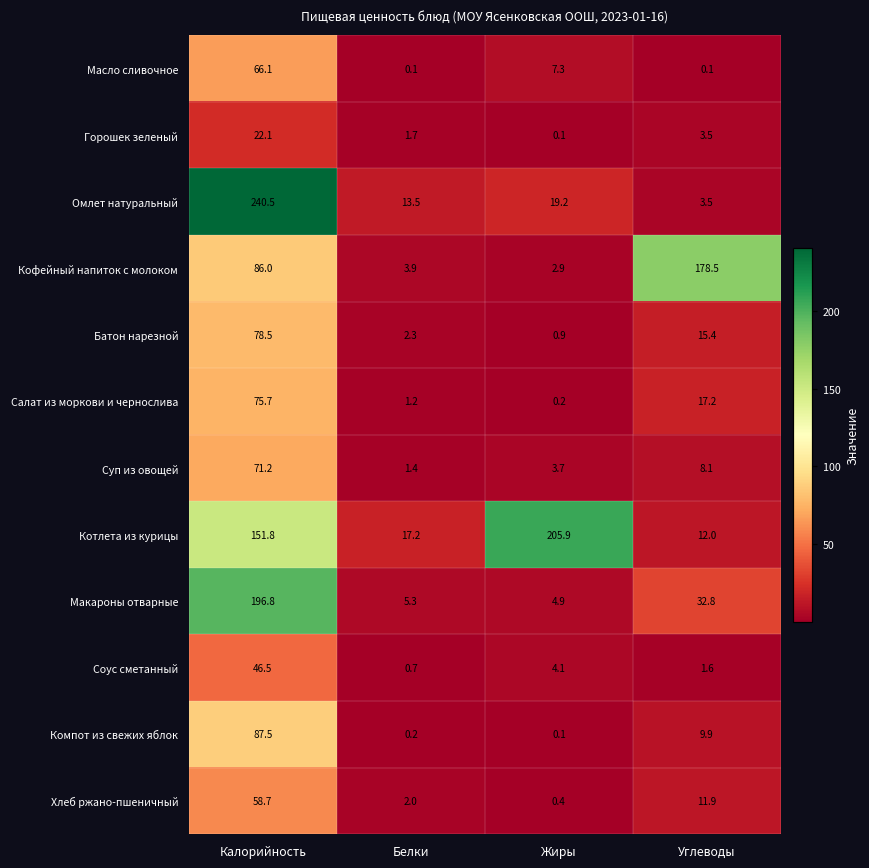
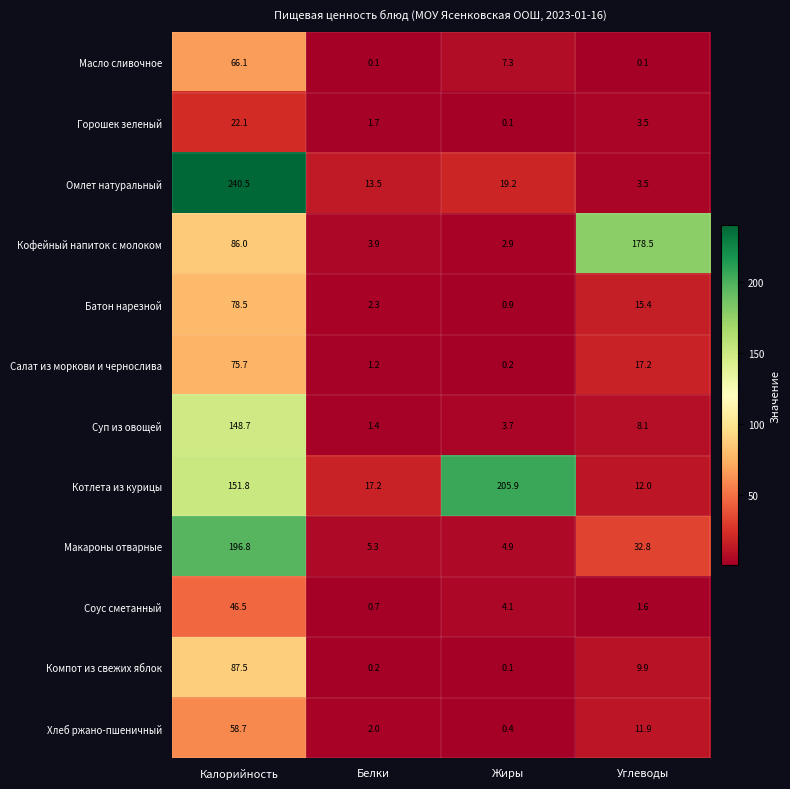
Суп из овощей, Калорийность: 71.2 -> 148.7
